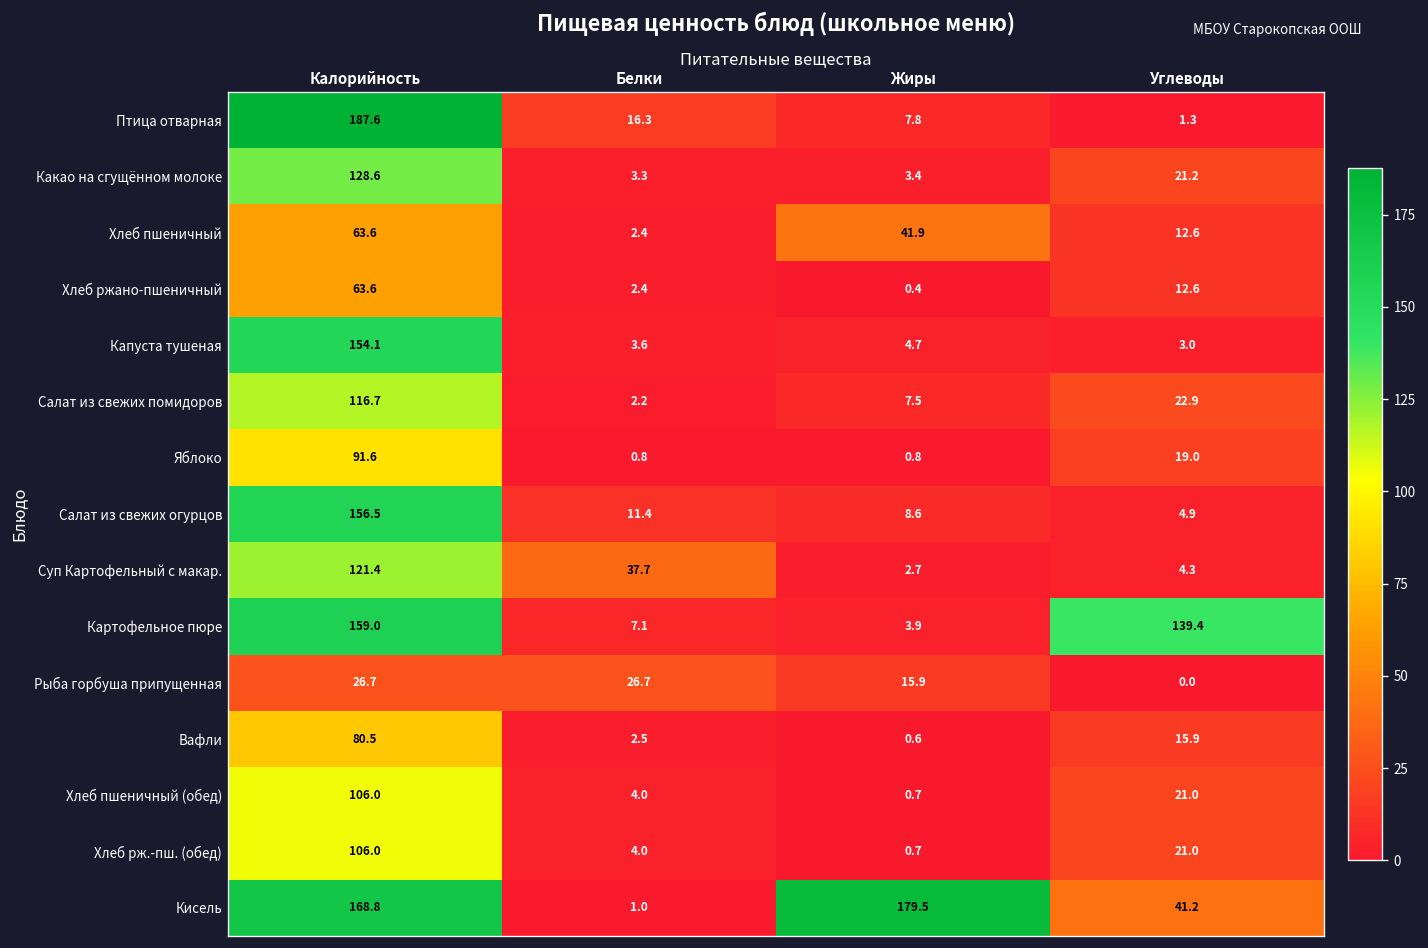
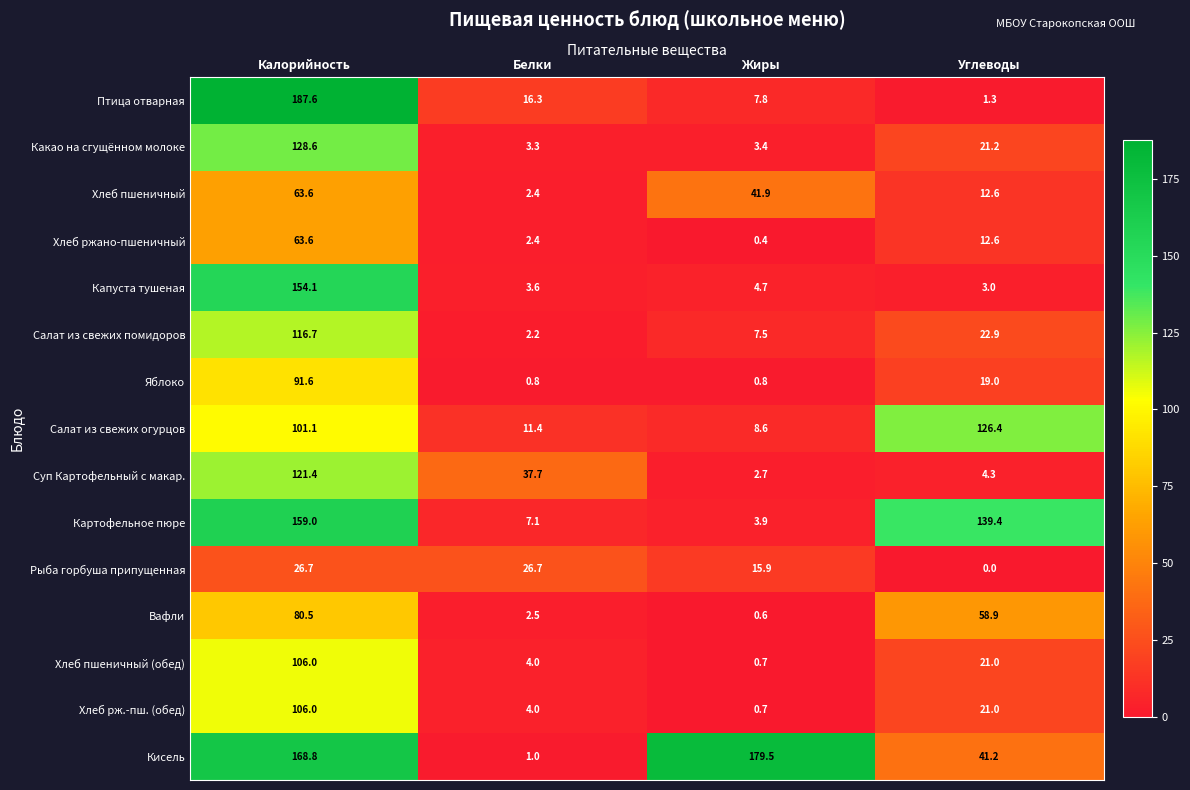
Салат из свежих огурцов, Калорийность: 156.5 -> 101.1
Салат из свежих огурцов, Углеводы: 4.9 -> 126.4
Вафли, Углеводы: 15.9 -> 58.9
